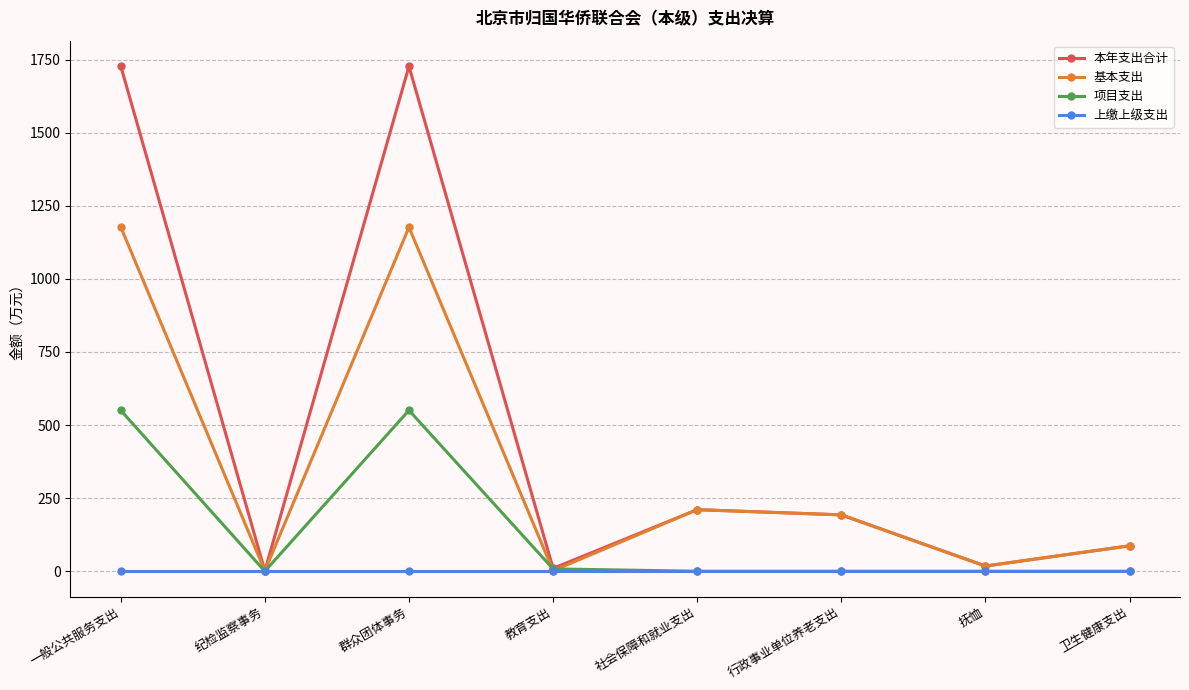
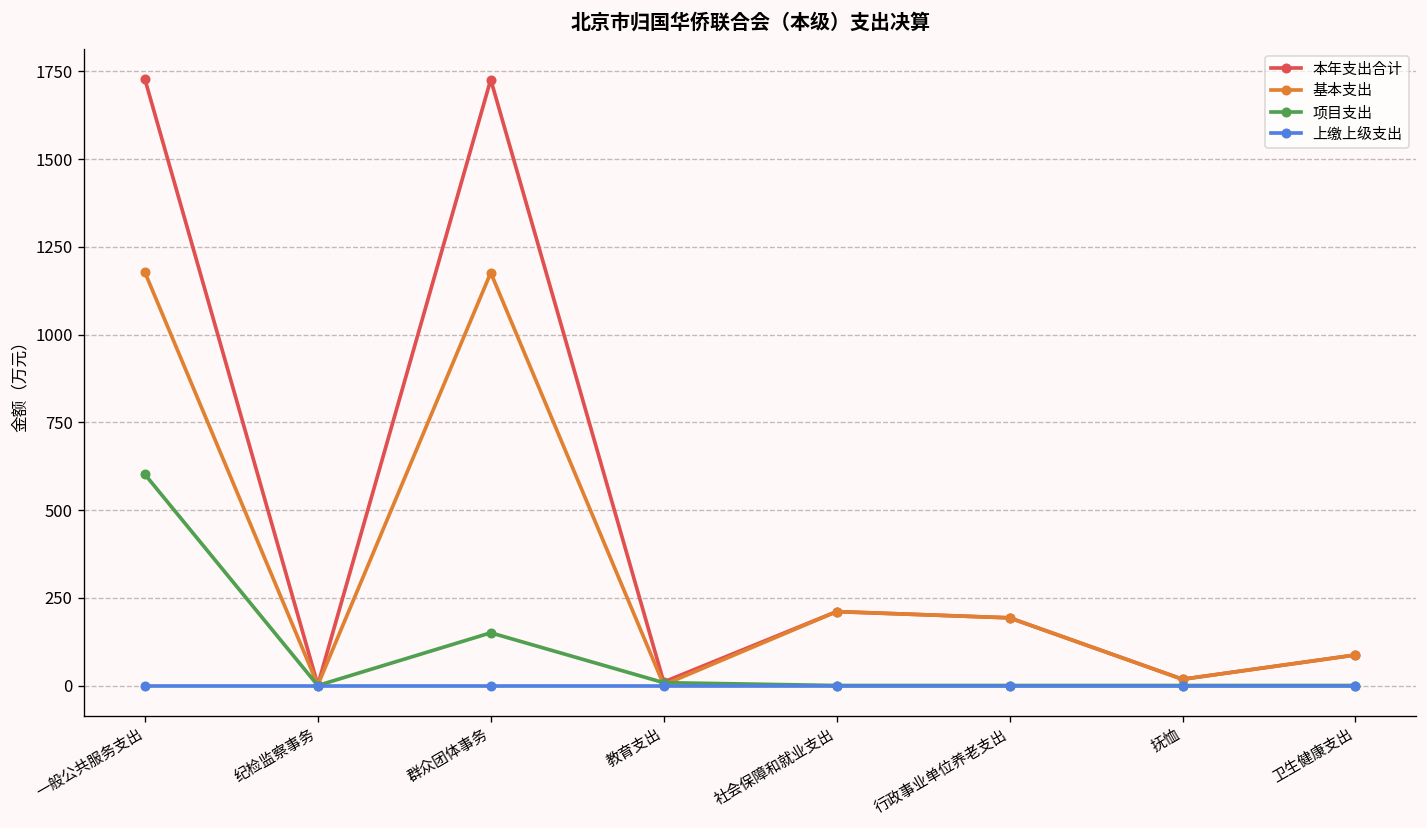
项目支出, 一般公共服务支出: 550 -> 600
项目支出, 群众团体事务: 550 -> 150
